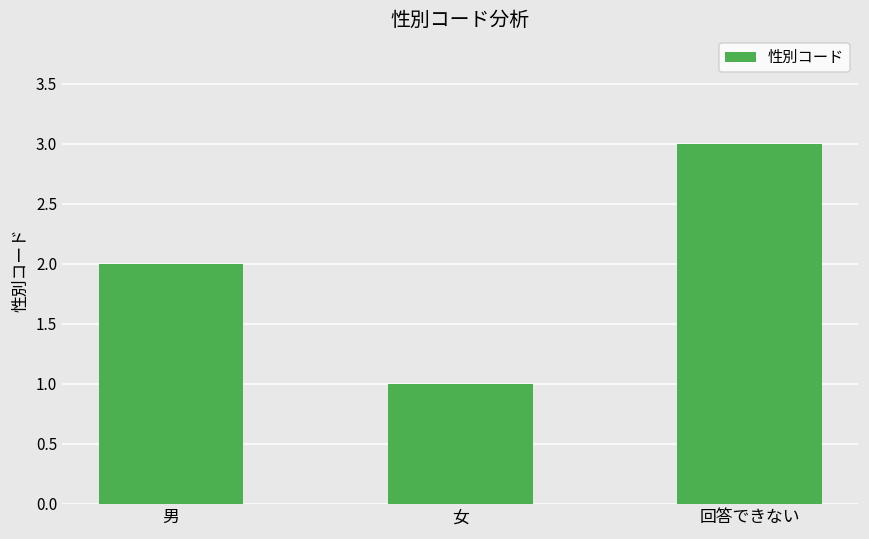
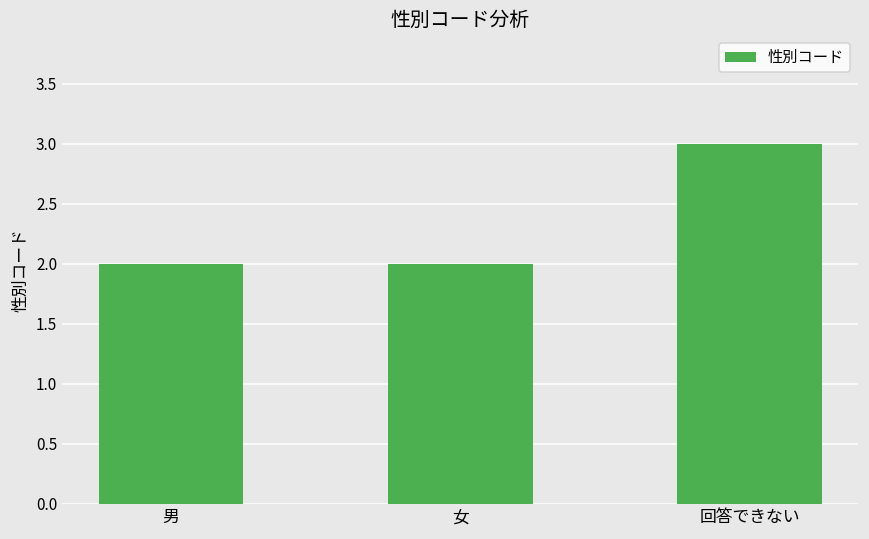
女: 1 -> 2
